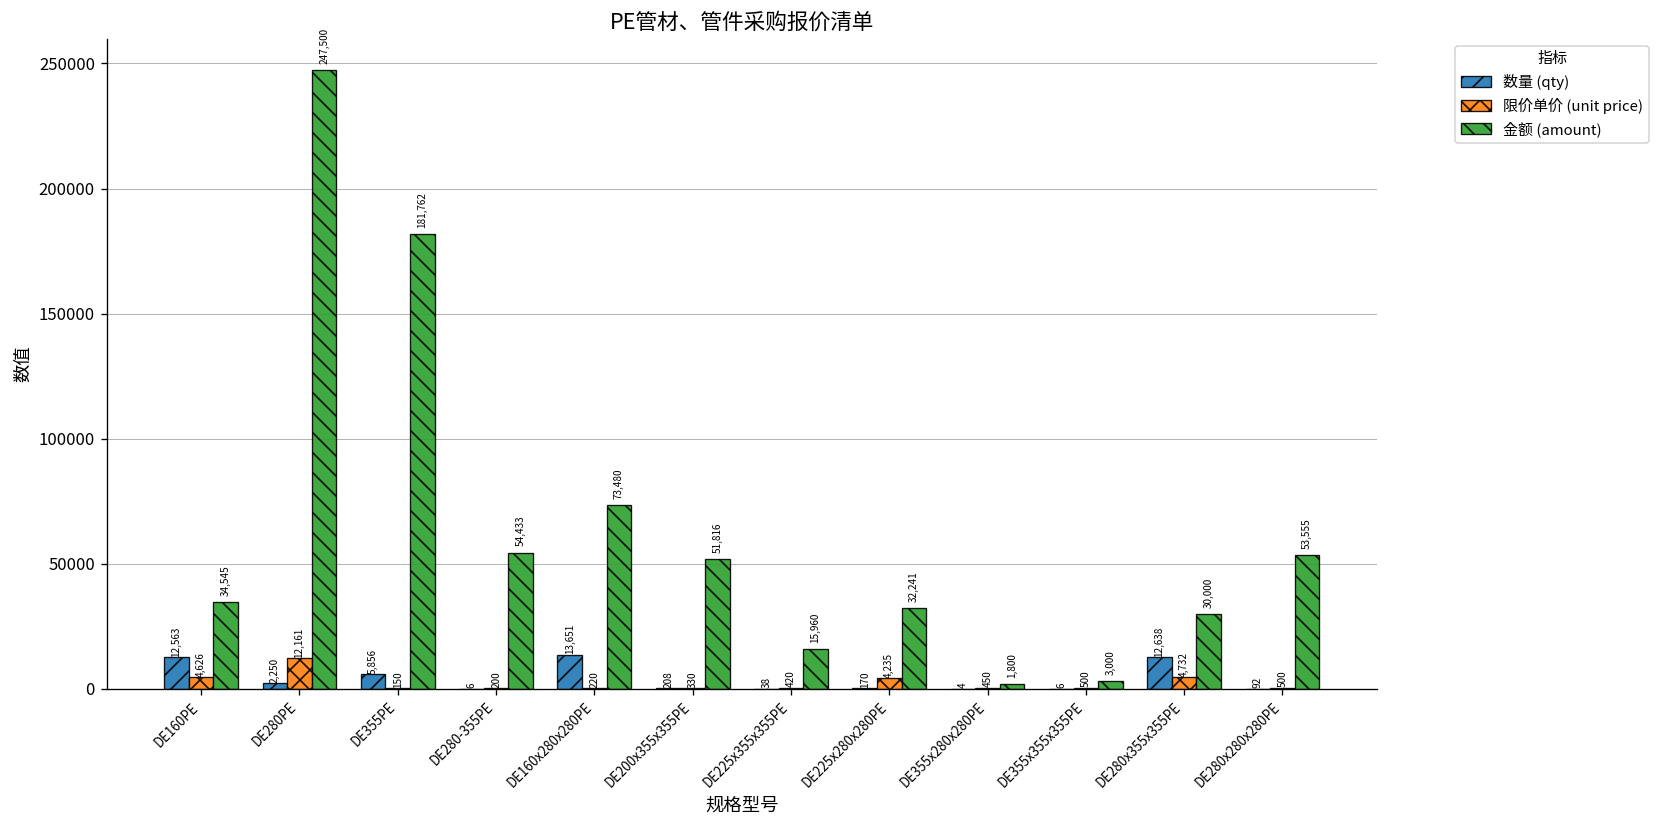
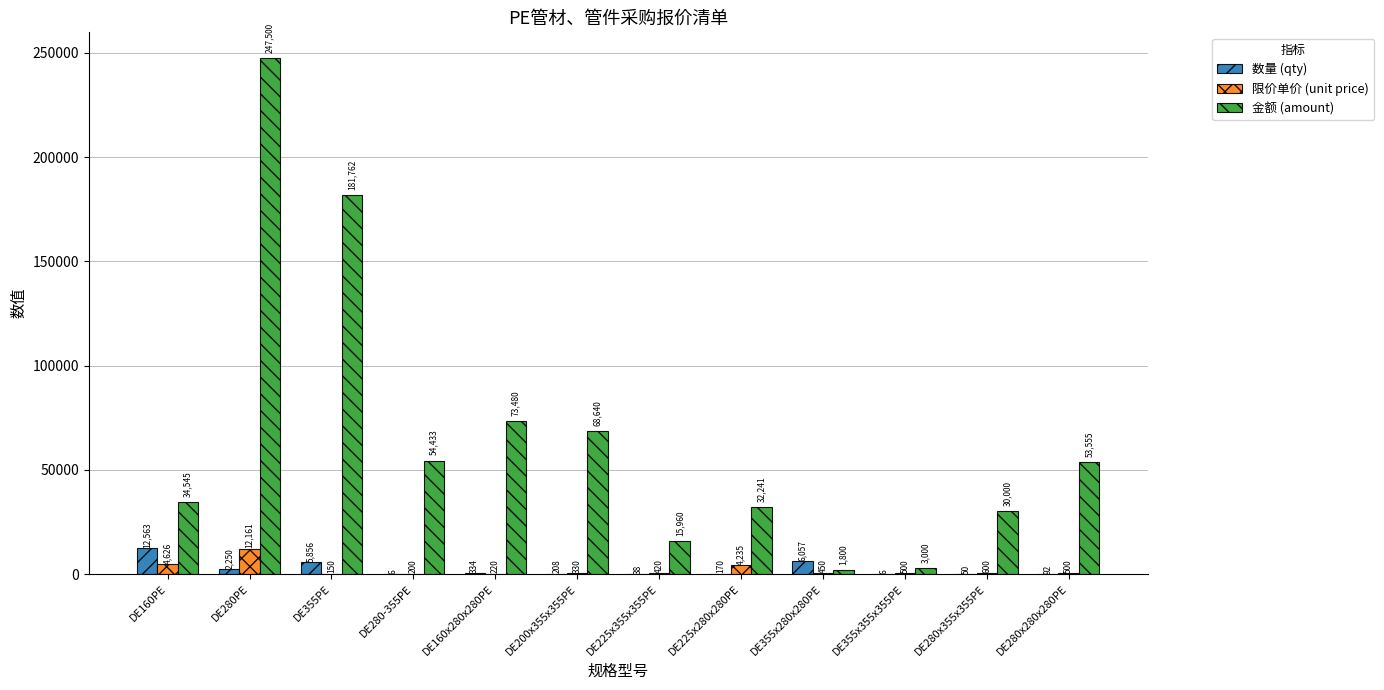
数量 (qty), DE160x280x280PE: 13,651 -> 334
金额 (amount), DE200x355x355PE: 51,816 -> 68,640
数量 (qty), DE355x280x280PE: 4 -> 6,057
数量 (qty), DE280x355x355PE: 12,638 -> 50
限价单价 (unit price), DE280x355x355PE: 4,732 -> 600
